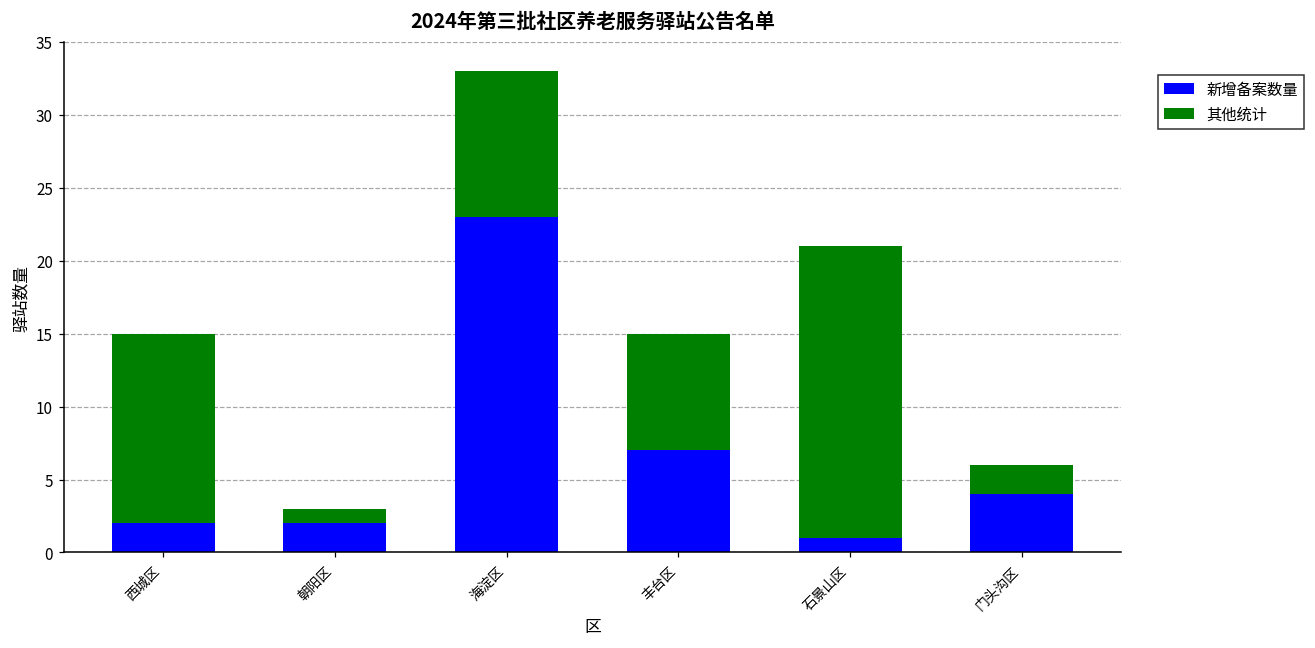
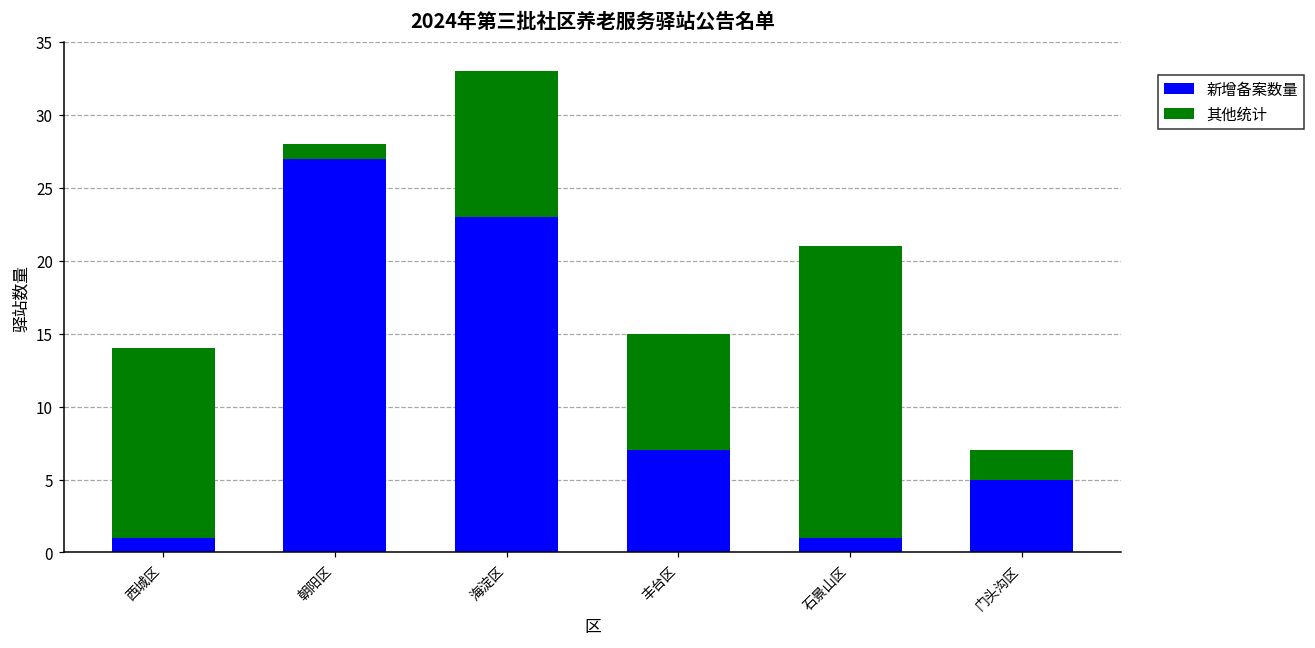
新增备案数量, 西城区: 2 -> 1
新增备案数量, 朝阳区: 2 -> 27
新增备案数量, 门头沟区: 4 -> 5
